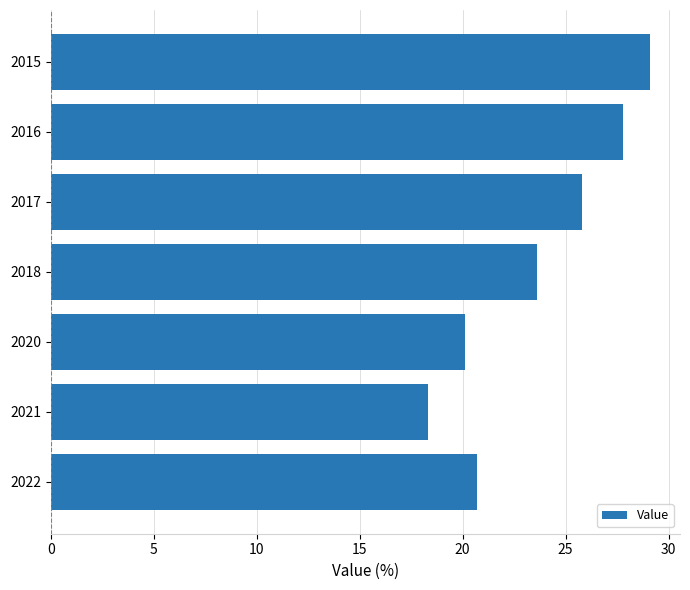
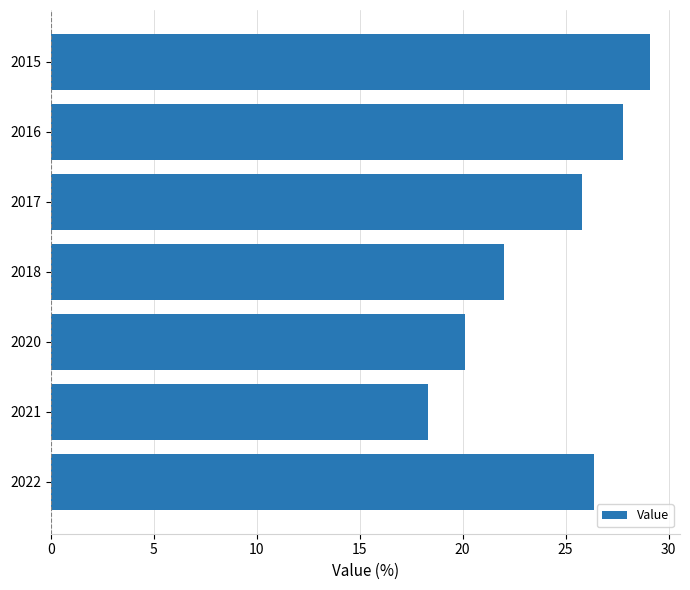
2018: 23.6 -> 22.0
2022: 20.7 -> 26.4
